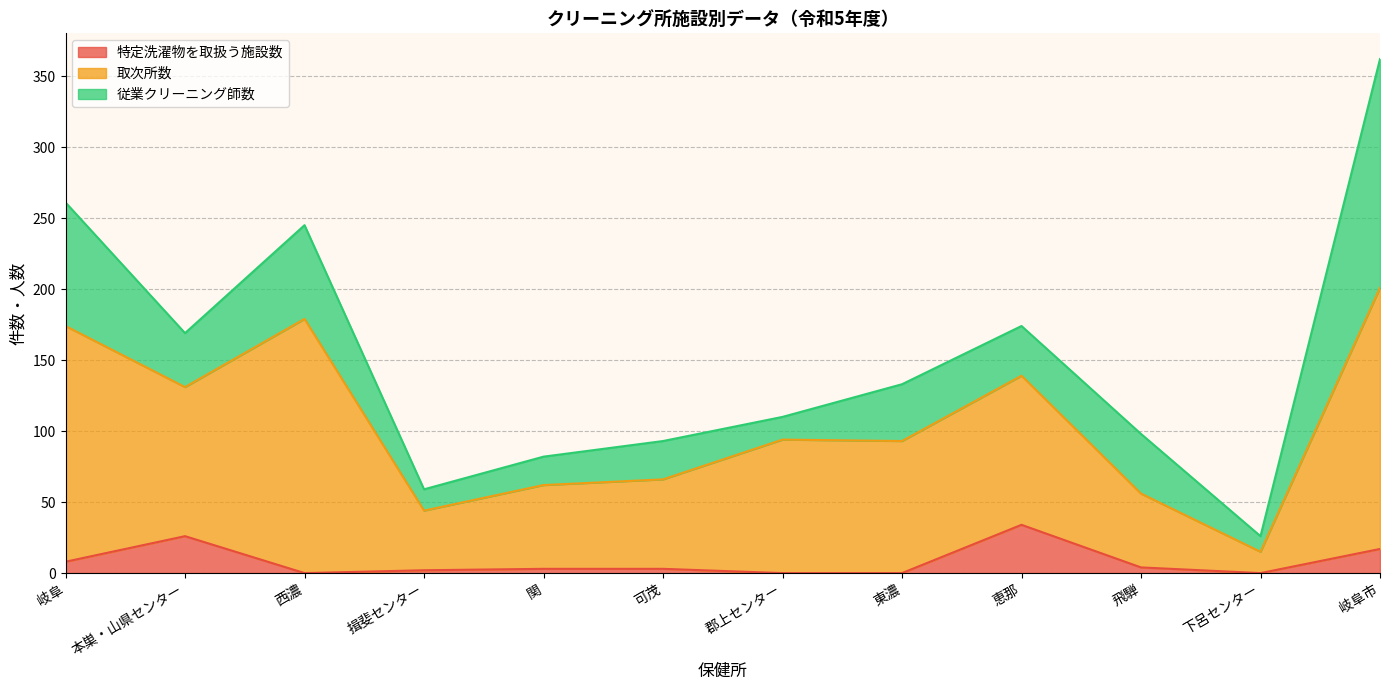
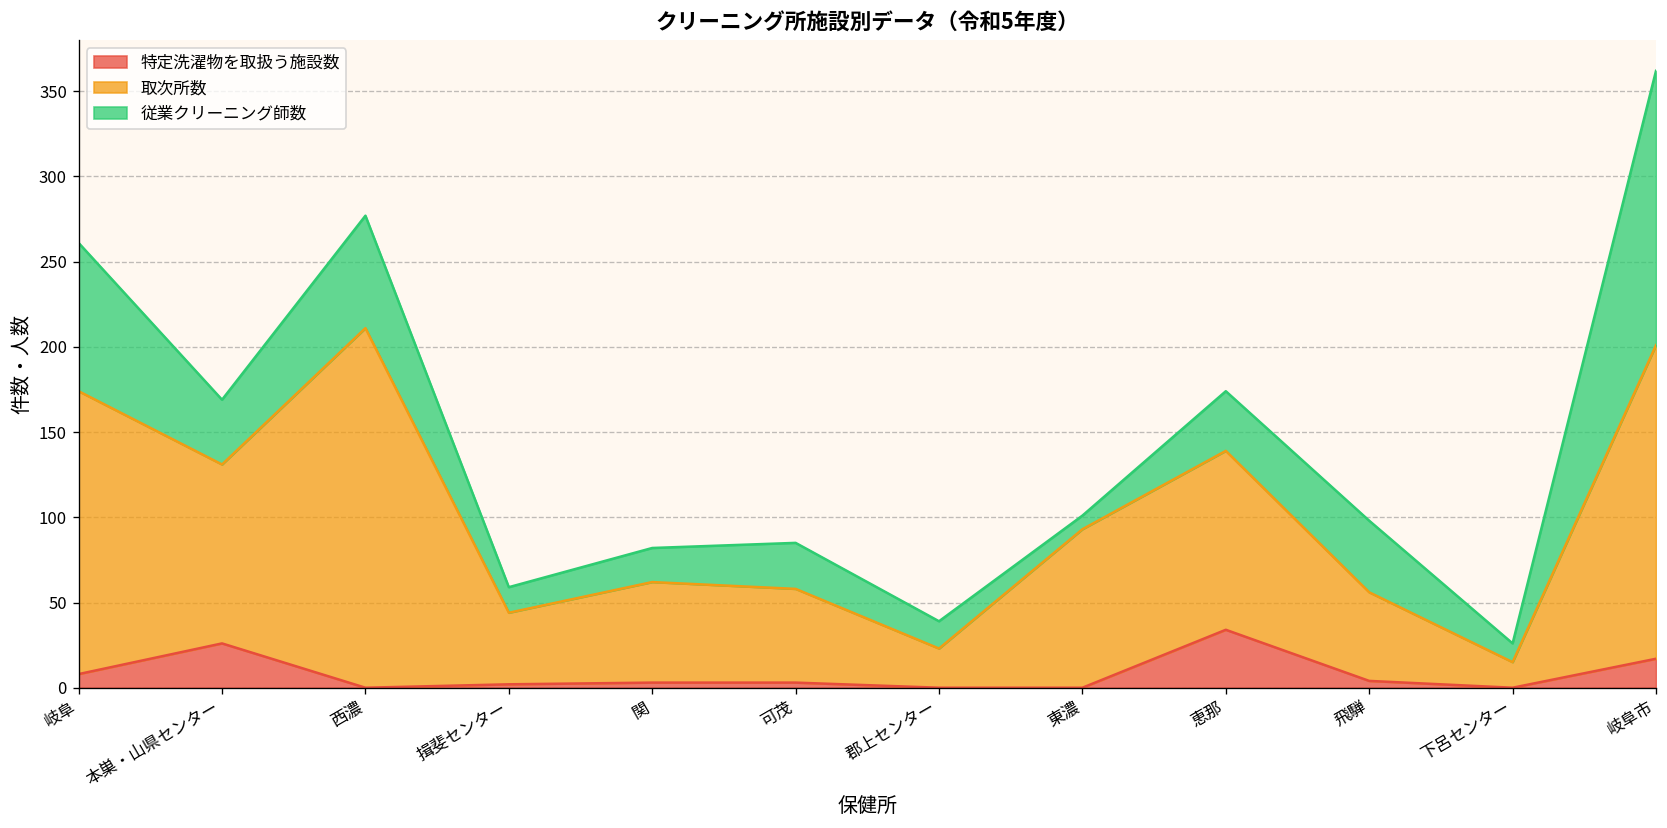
取次所数, 西濃: 179 -> 211
取次所数, 可茂: 63 -> 55
取次所数, 郡上センター: 94 -> 23
従業クリーニング師数, 東濃: 40 -> 8
